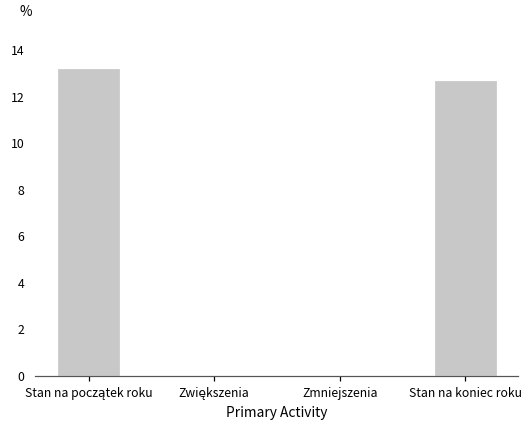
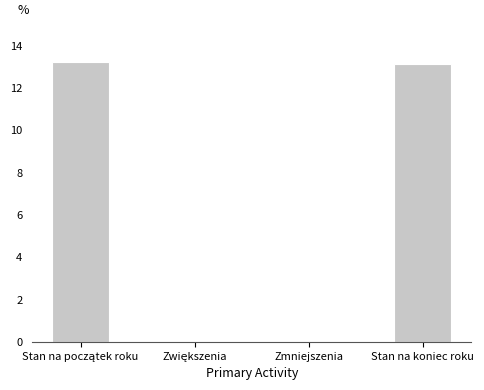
Stan na koniec roku: 12.7 -> 13.1
